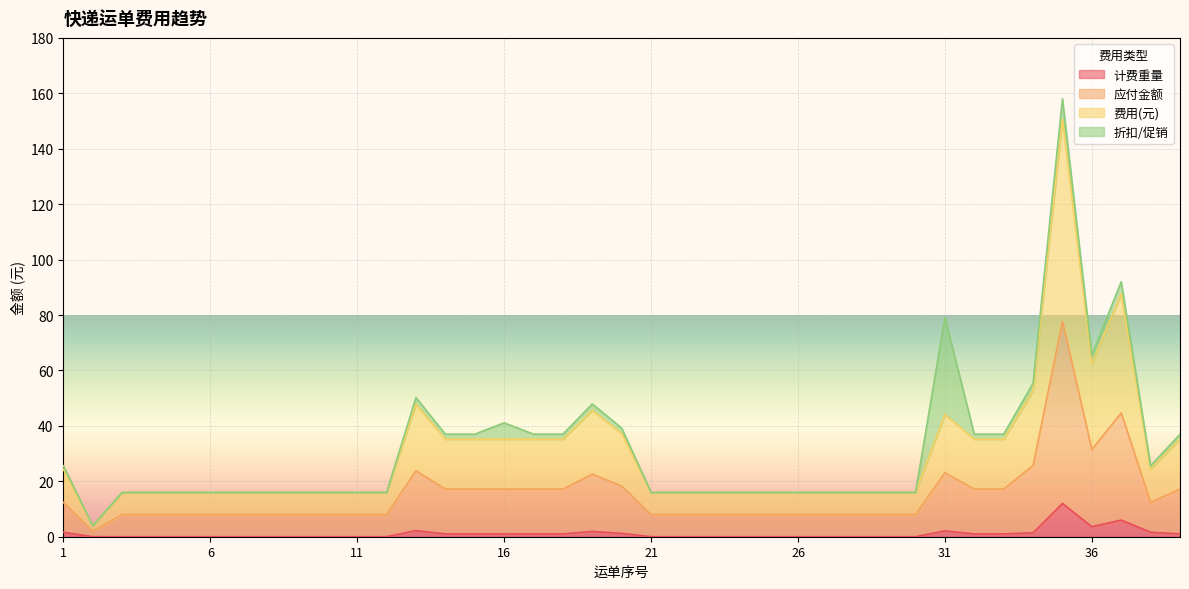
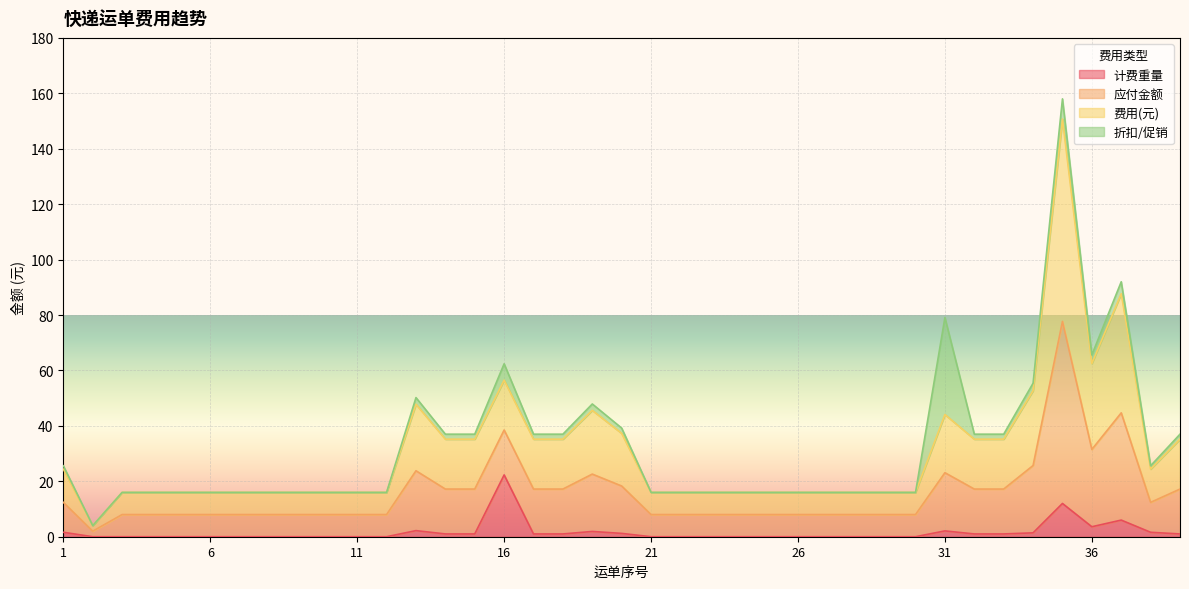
计费重量, 16: 1 -> 22
